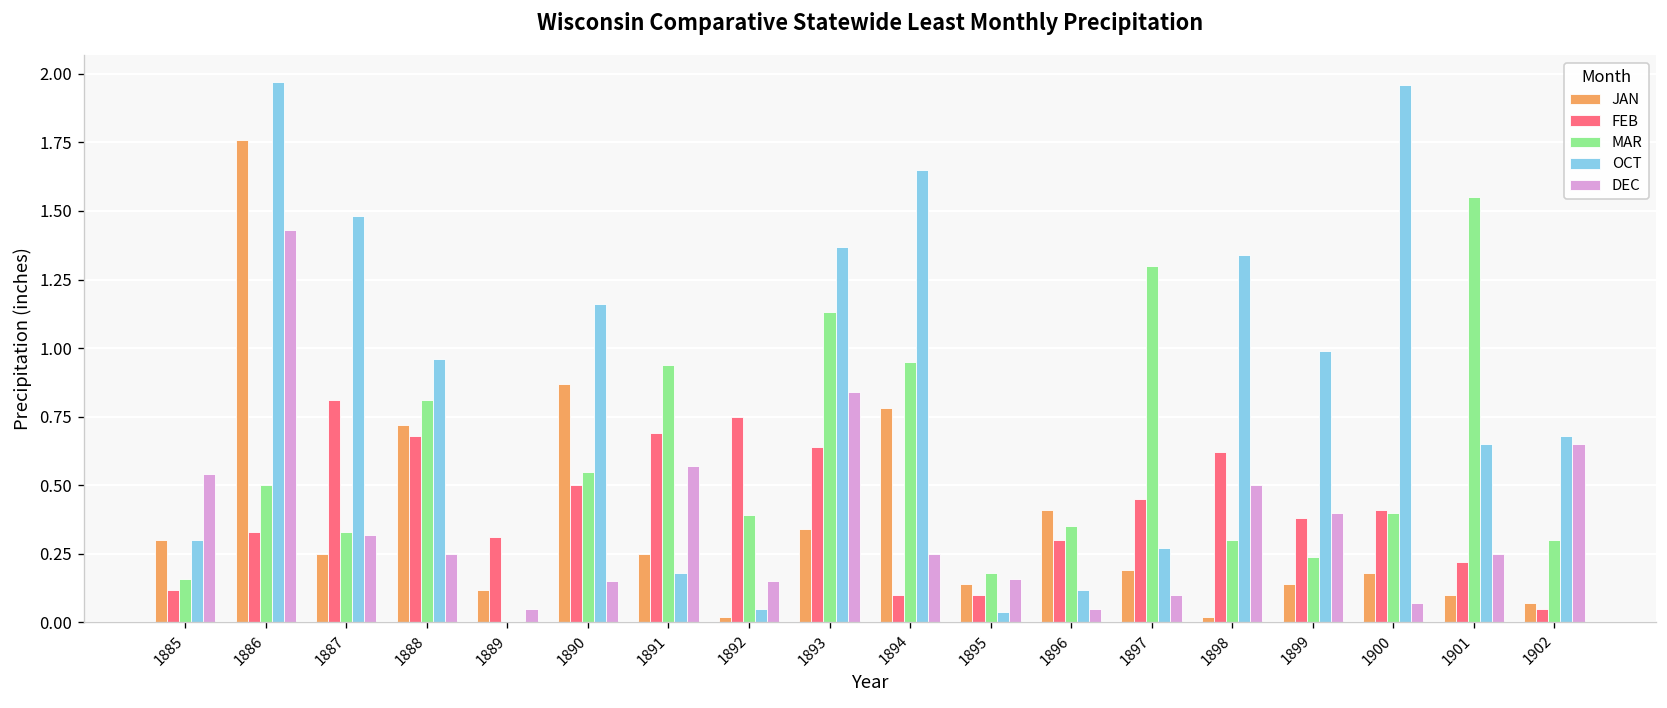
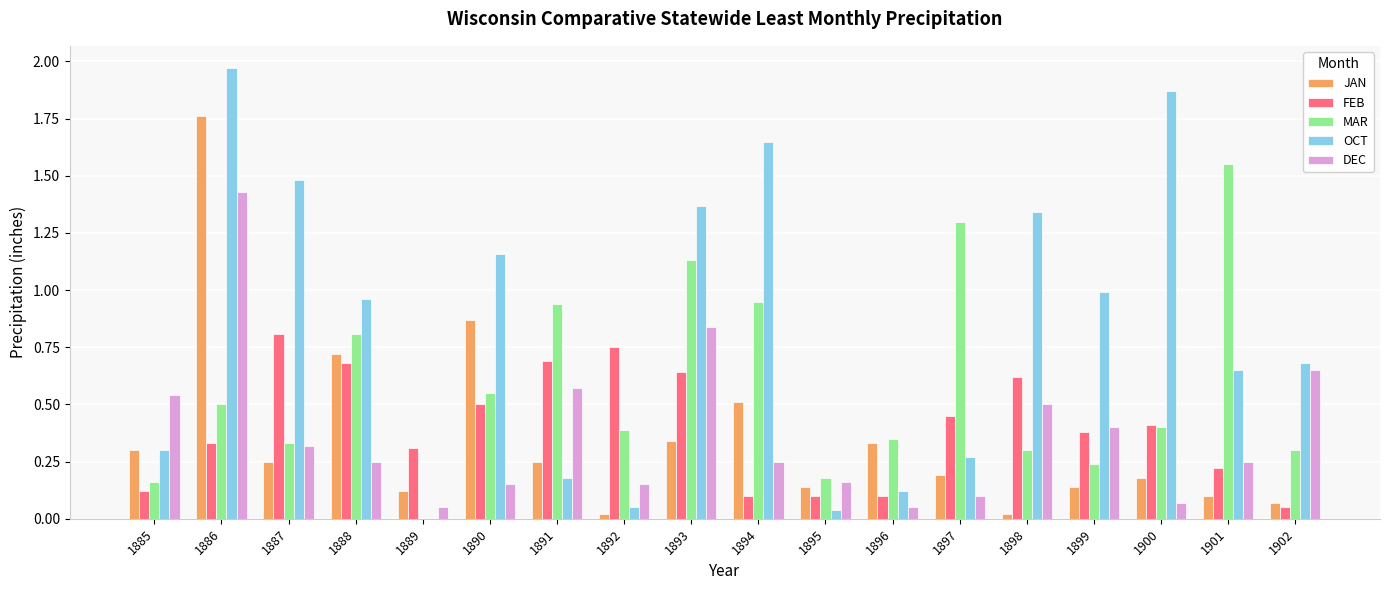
JAN, 1894: 0.78 -> 0.51
JAN, 1896: 0.41 -> 0.33
FEB, 1896: 0.3 -> 0.1
OCT, 1900: 1.96 -> 1.87
